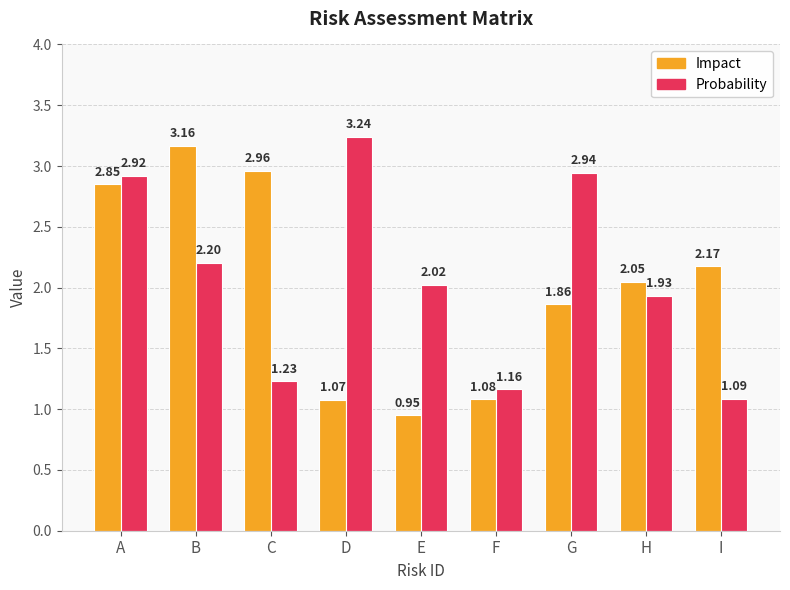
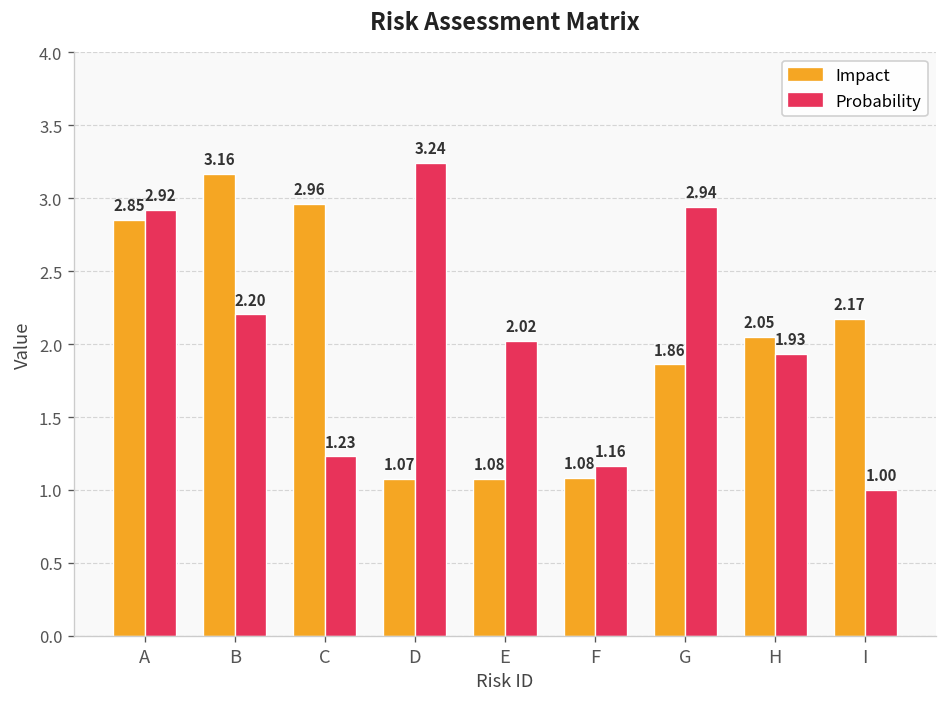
Impact, E: 0.95 -> 1.08
Probability, I: 1.09 -> 1.00
